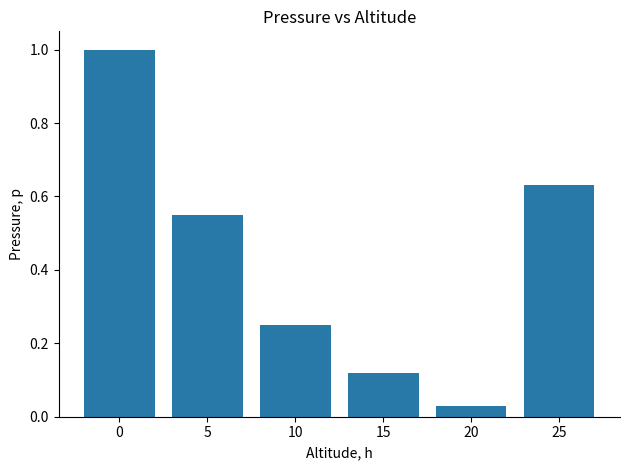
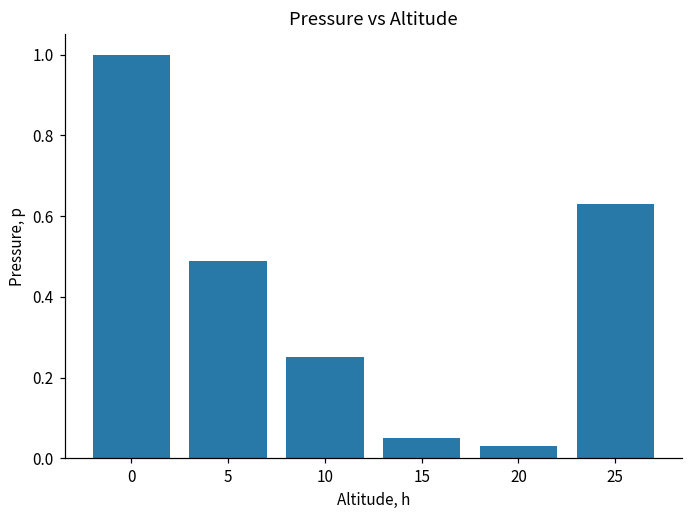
5: 0.55 -> 0.49
15: 0.12 -> 0.05
